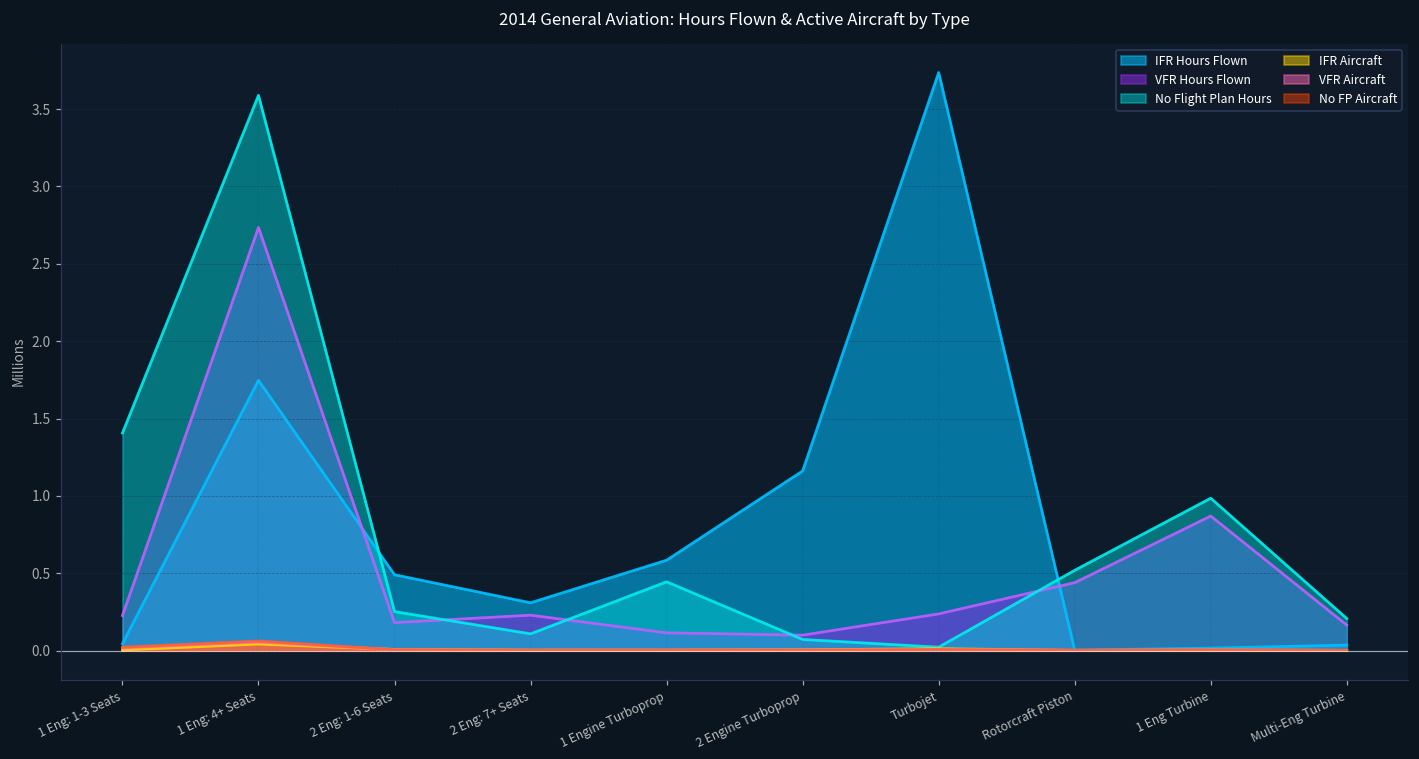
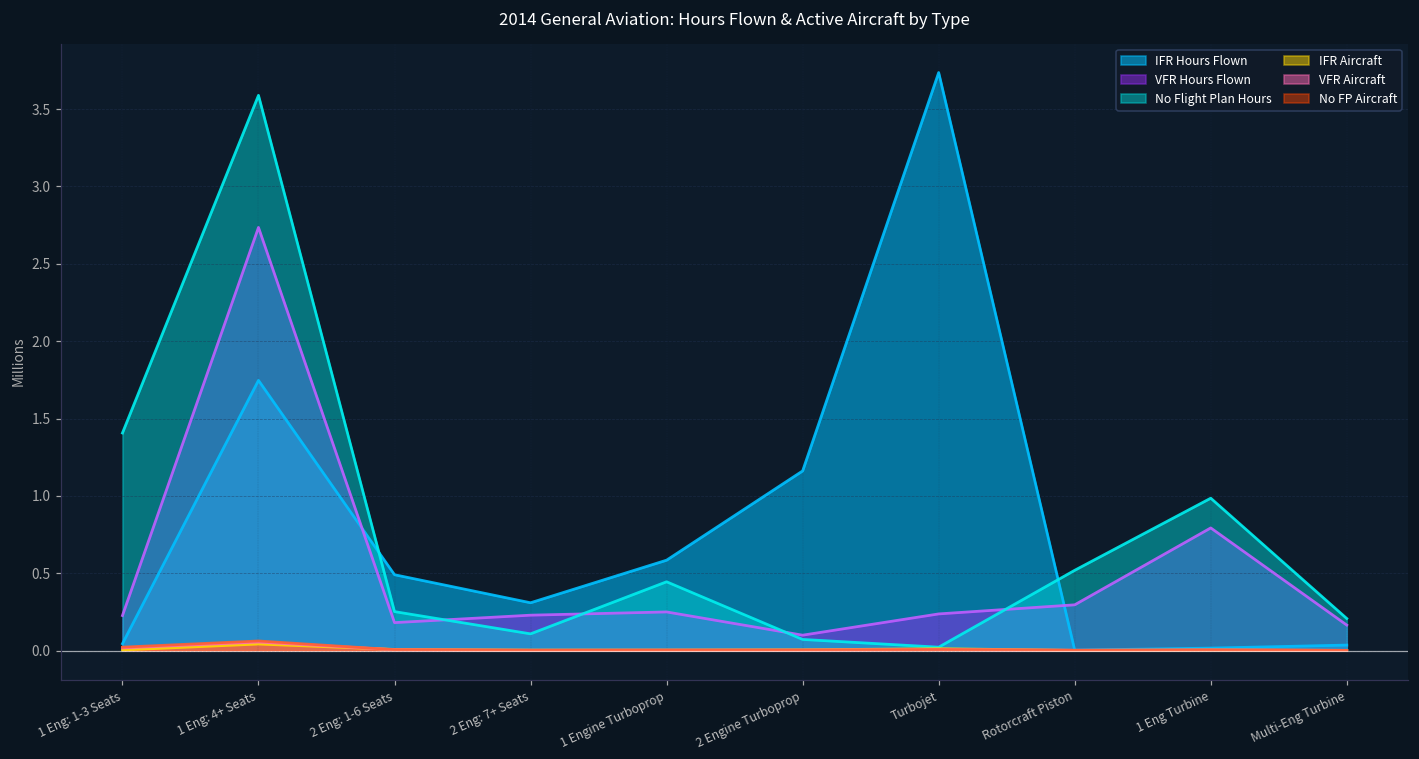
VFR Hours Flown, 1 Engine Turboprop: 0.11 -> 0.25
VFR Hours Flown, Rotorcraft Piston: 0.44 -> 0.30
VFR Hours Flown, 1 Eng Turbine: 0.87 -> 0.79
